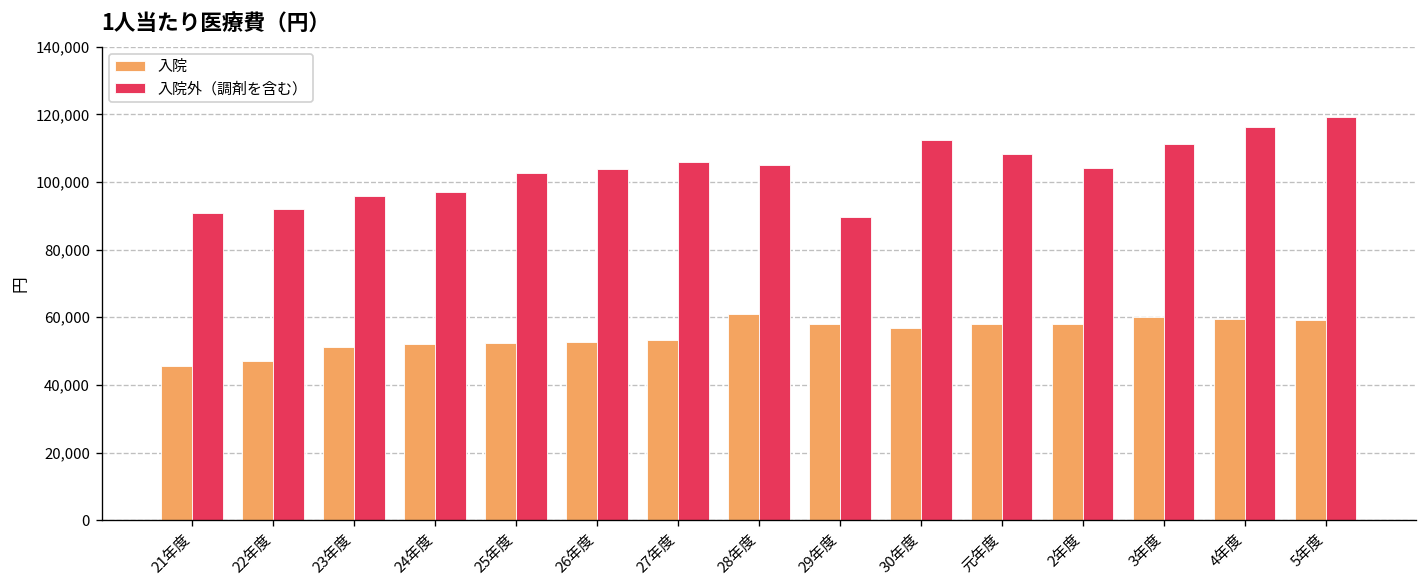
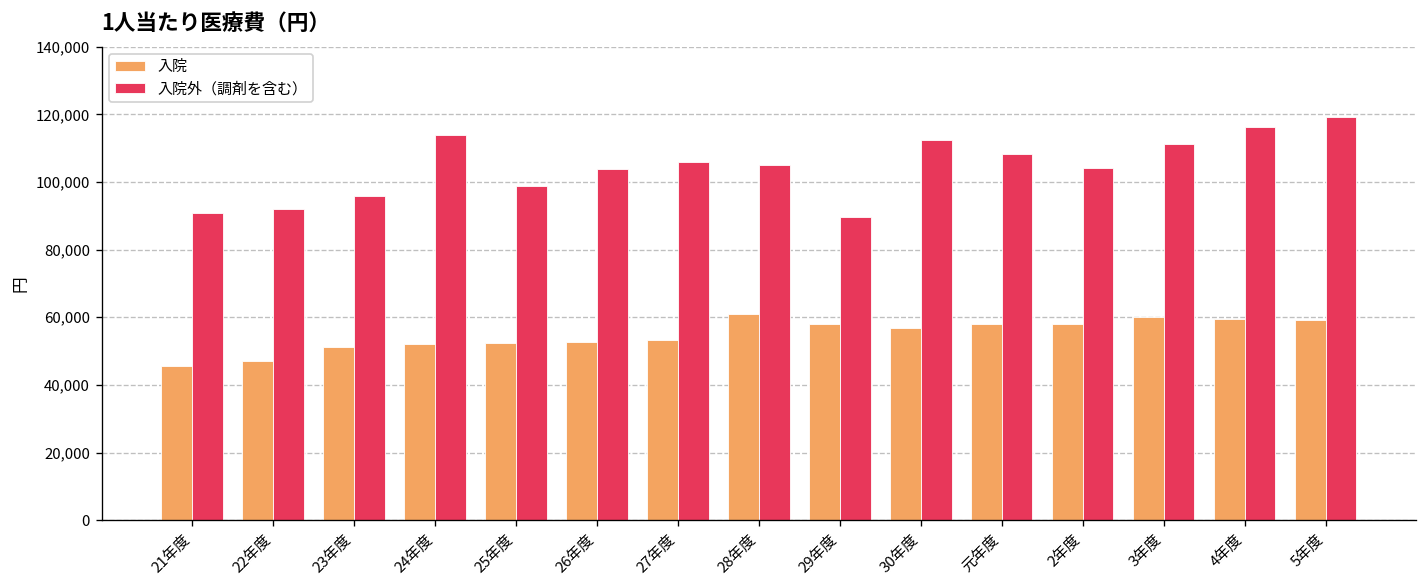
入院外（調剤を含む）, 24年度: 97,000 -> 114,000
入院外（調剤を含む）, 25年度: 103,000 -> 99,000
